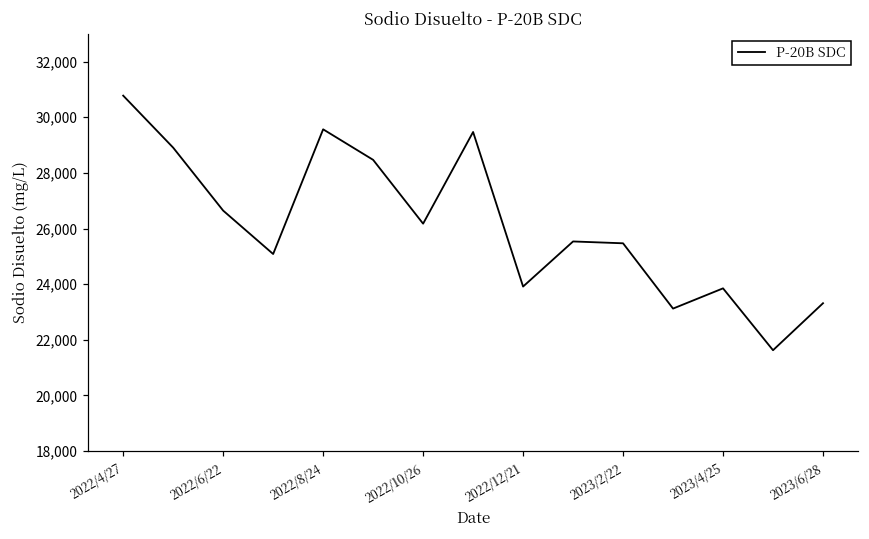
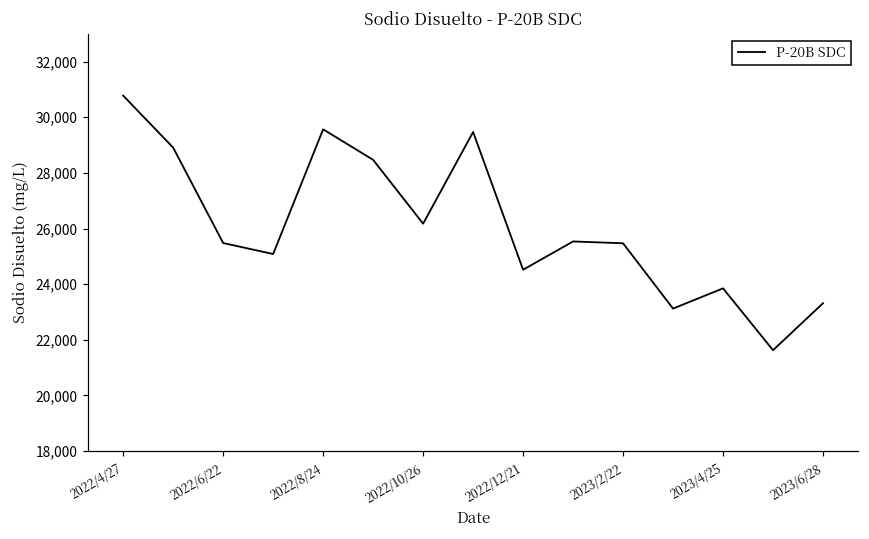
2022/6/22: 26,600 -> 25,500
2022/12/21: 23,900 -> 24,500
